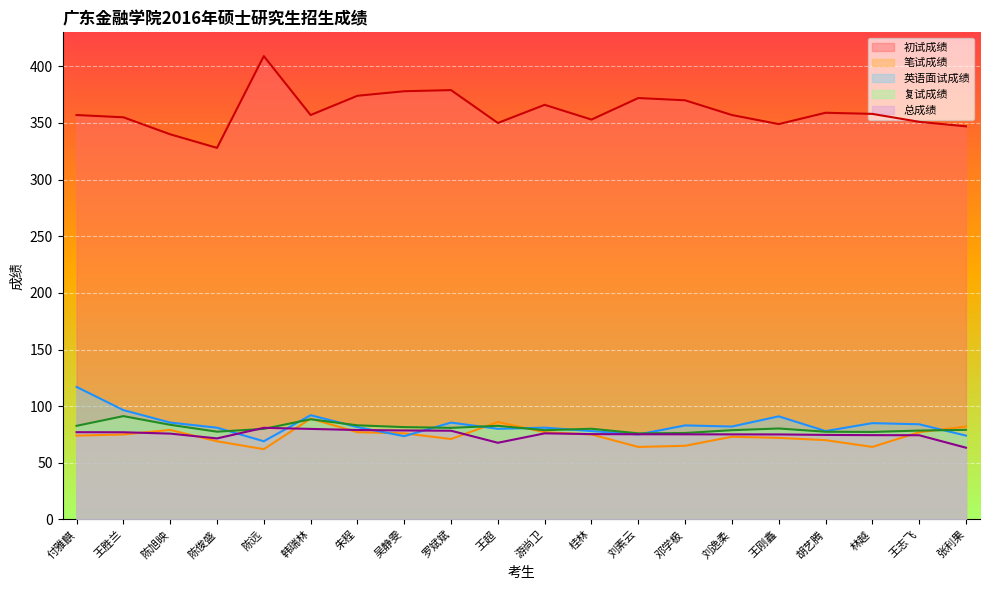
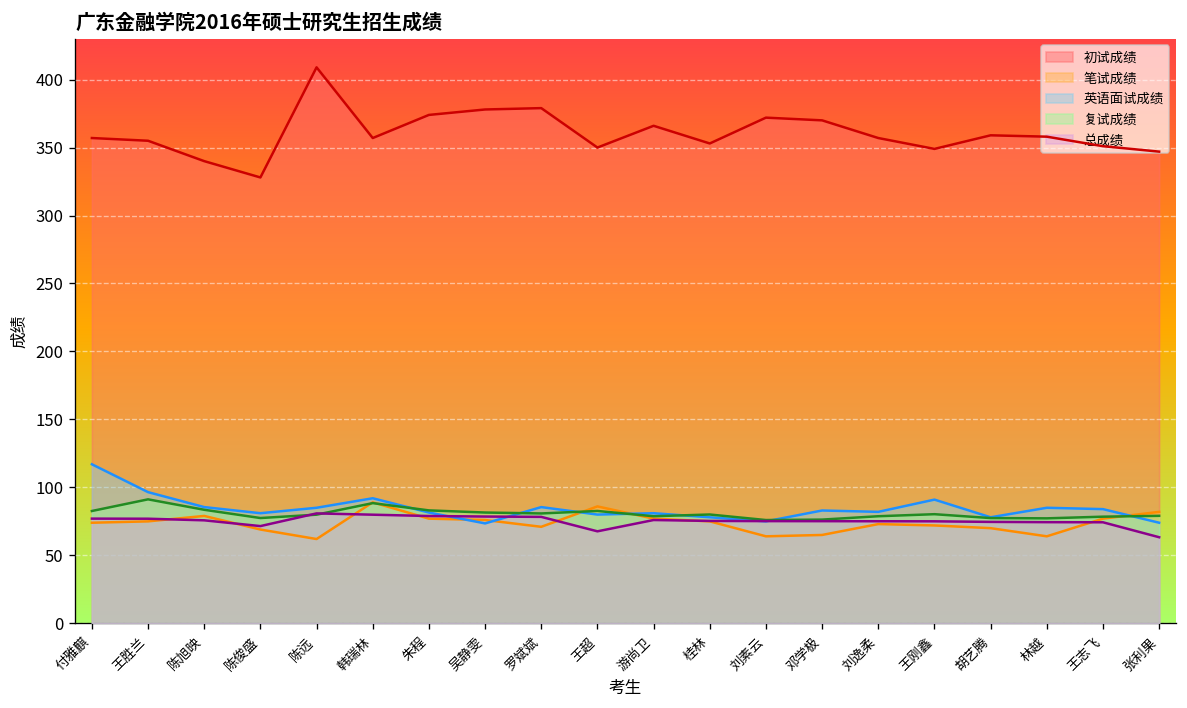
英语面试成绩, 陈远: 69 -> 85
